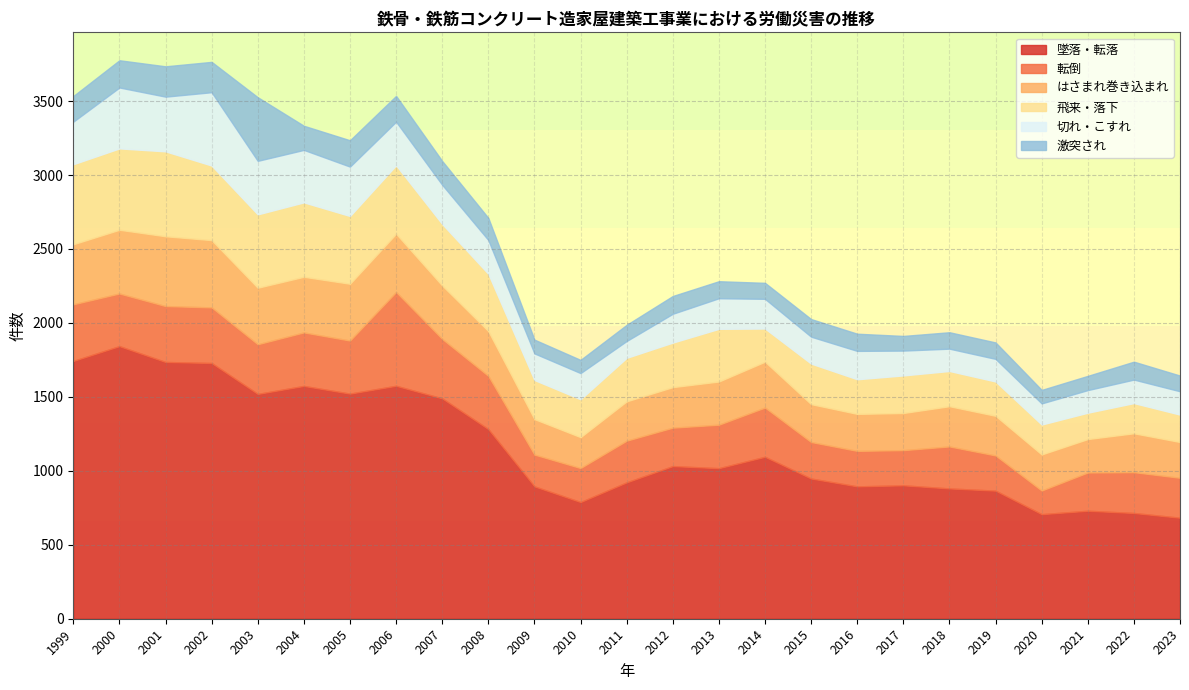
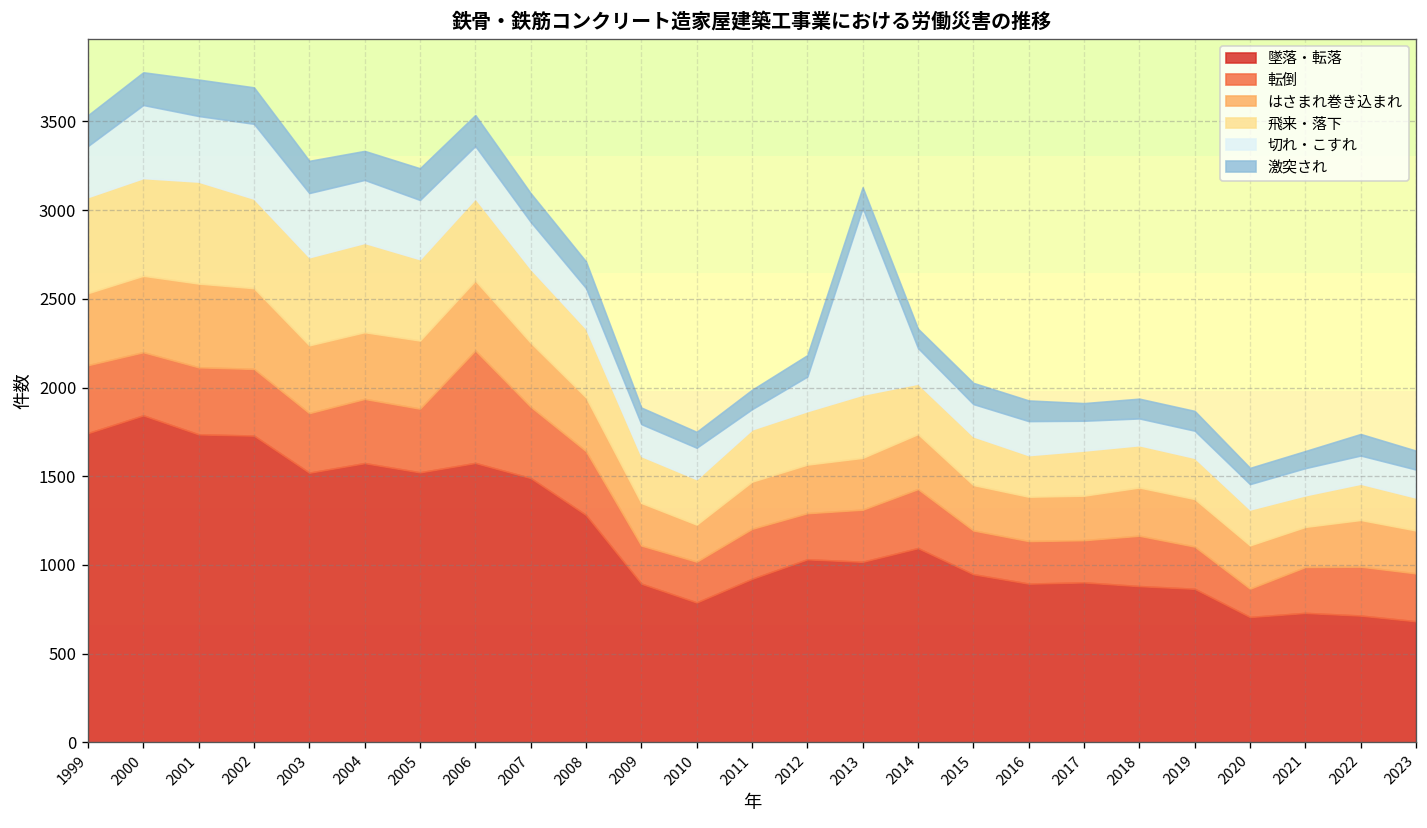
切れ・こすれ, 2002: 500 -> 420
激突され, 2003: 430 -> 180
切れ・こすれ, 2013: 210 -> 1050
飛来・落下, 2014: 220 -> 280
